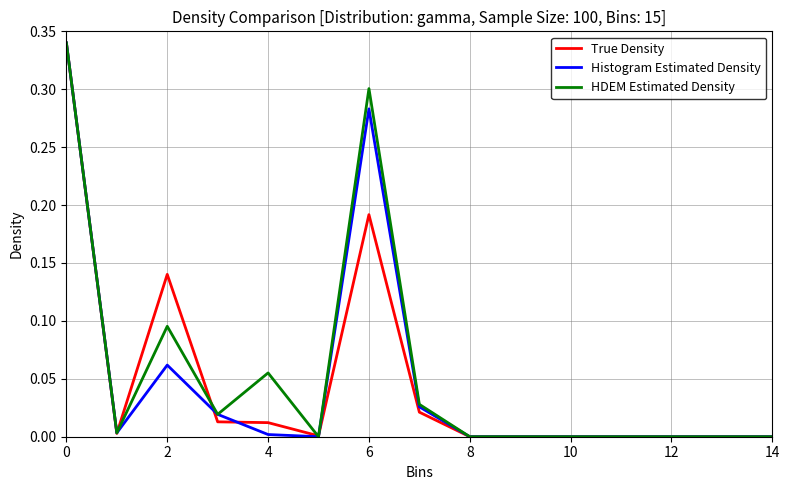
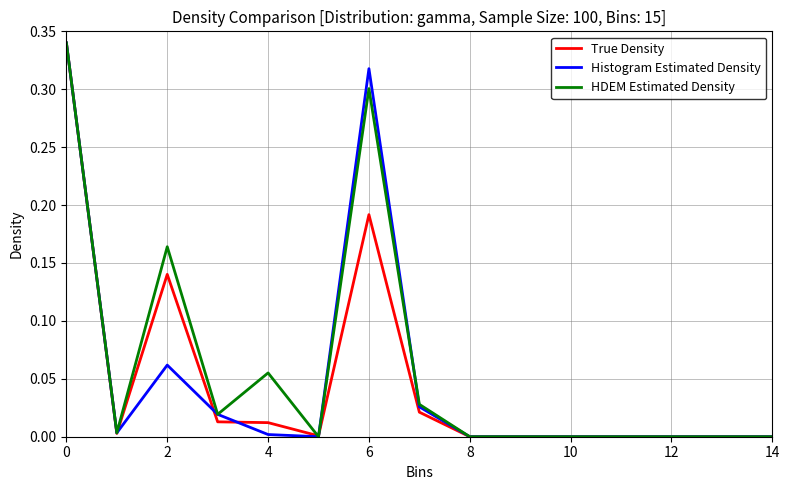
HDEM Estimated Density, 2: 0.095 -> 0.164
Histogram Estimated Density, 6: 0.283 -> 0.318
